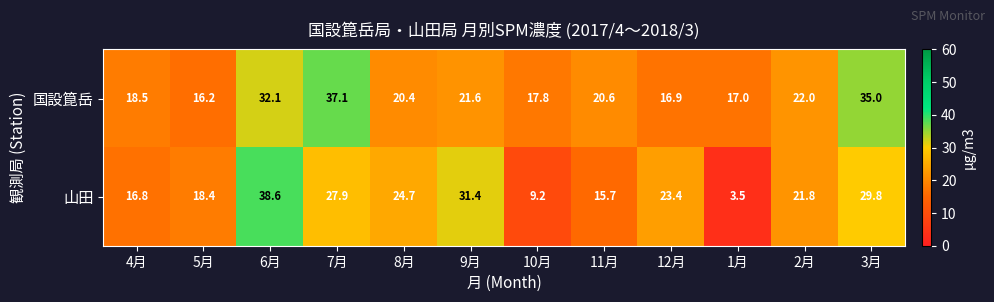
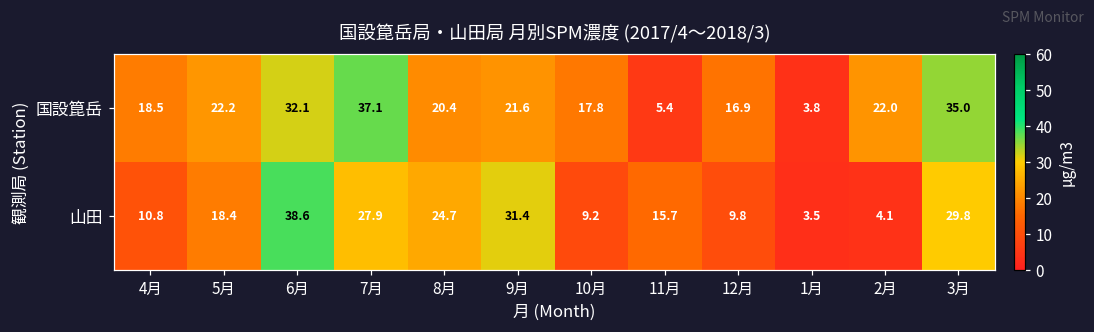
国設箟岳, 5月: 16.2 -> 22.2
国設箟岳, 11月: 20.6 -> 5.4
国設箟岳, 1月: 17.0 -> 3.8
山田, 4月: 16.8 -> 10.8
山田, 12月: 23.4 -> 9.8
山田, 2月: 21.8 -> 4.1
